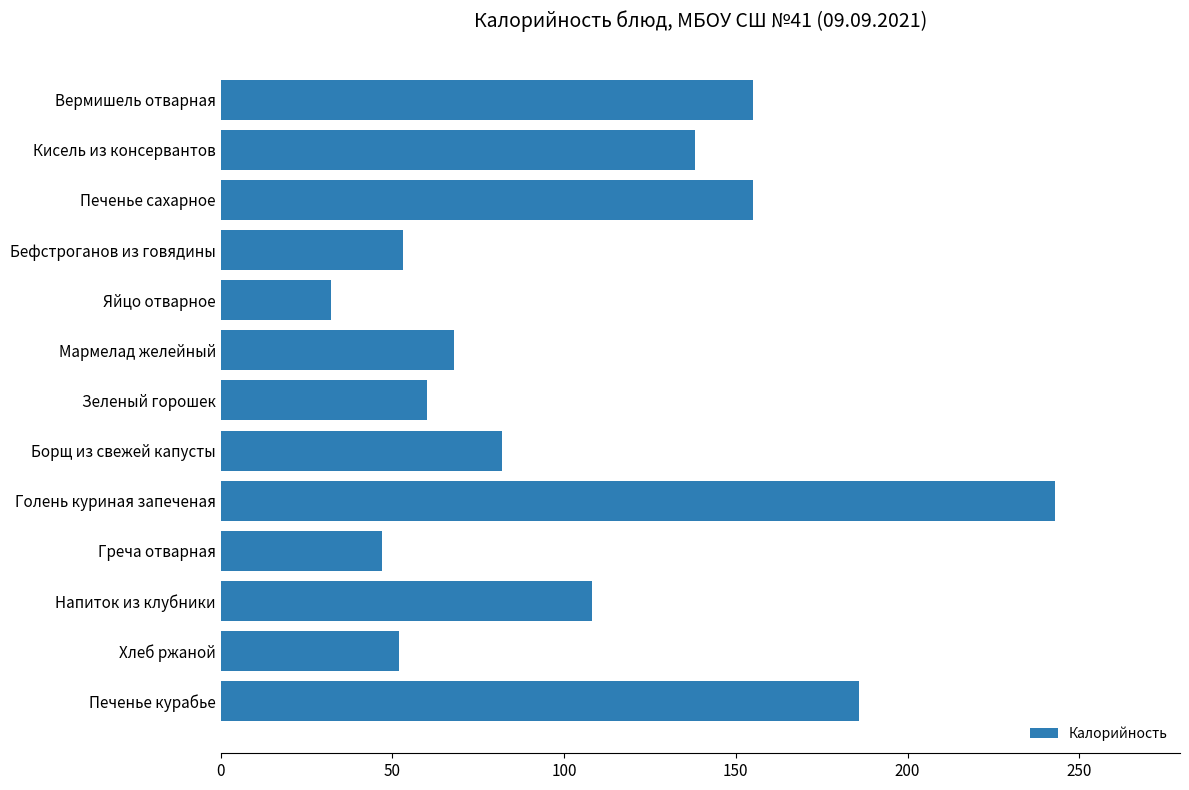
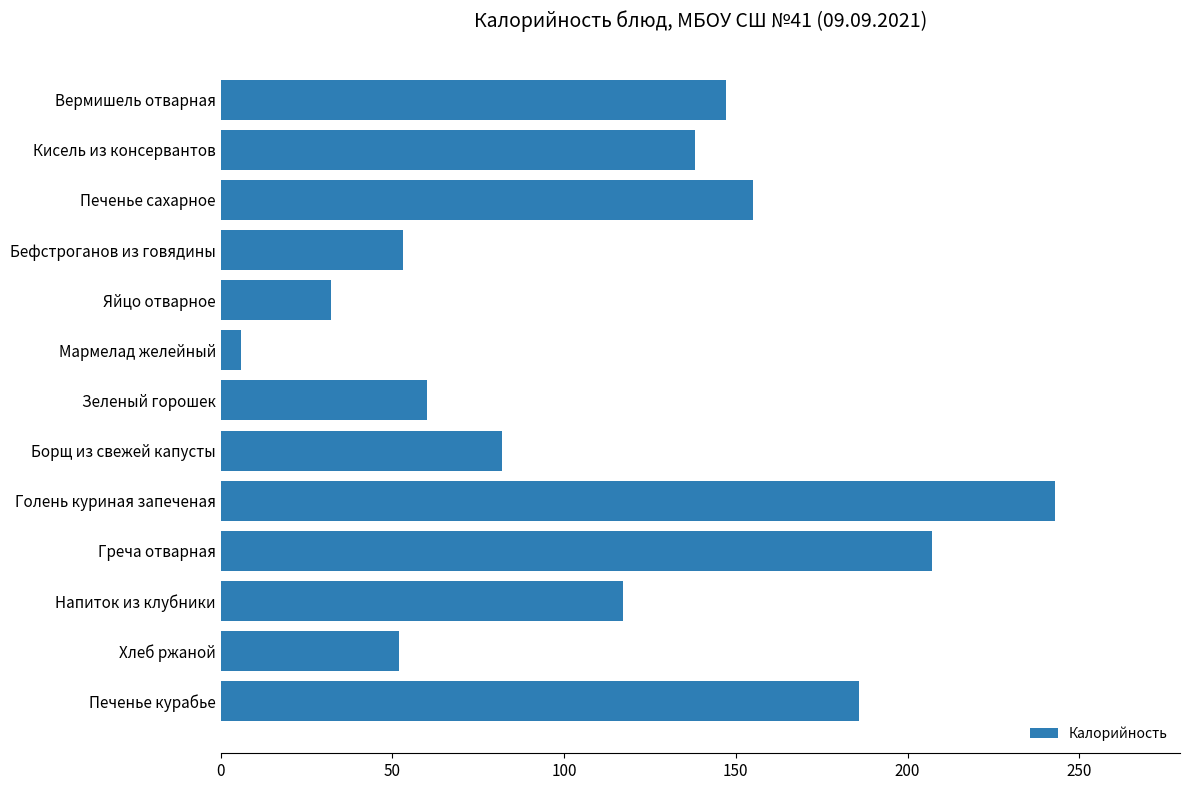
Вермишель отварная: 155 -> 147
Мармелад желейный: 68 -> 6
Греча отварная: 47 -> 207
Напиток из клубники: 108 -> 117
